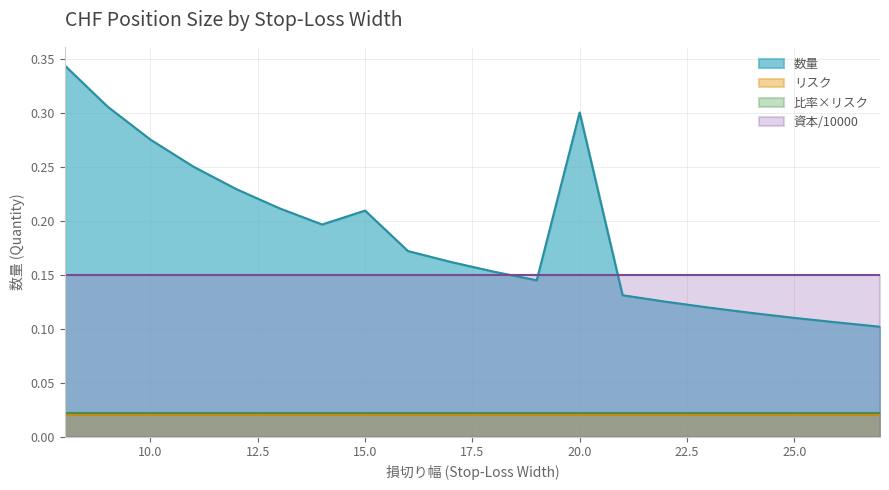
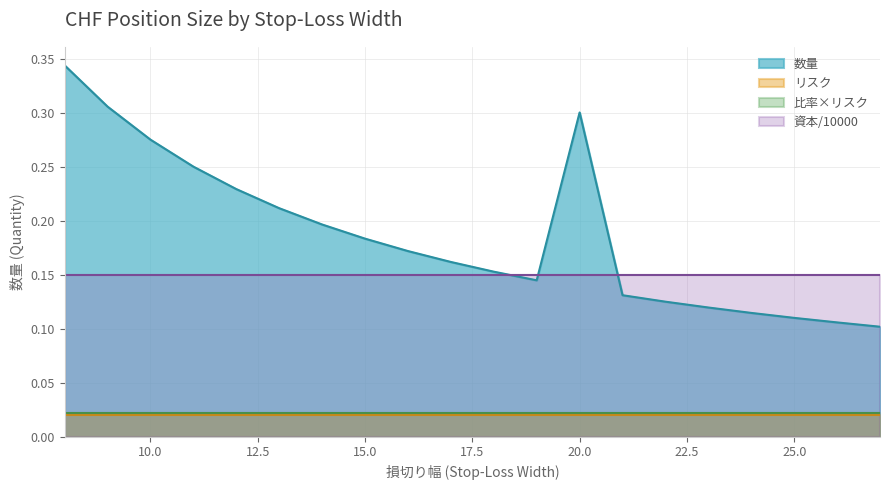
数量, 15.0: 0.210 -> 0.184
